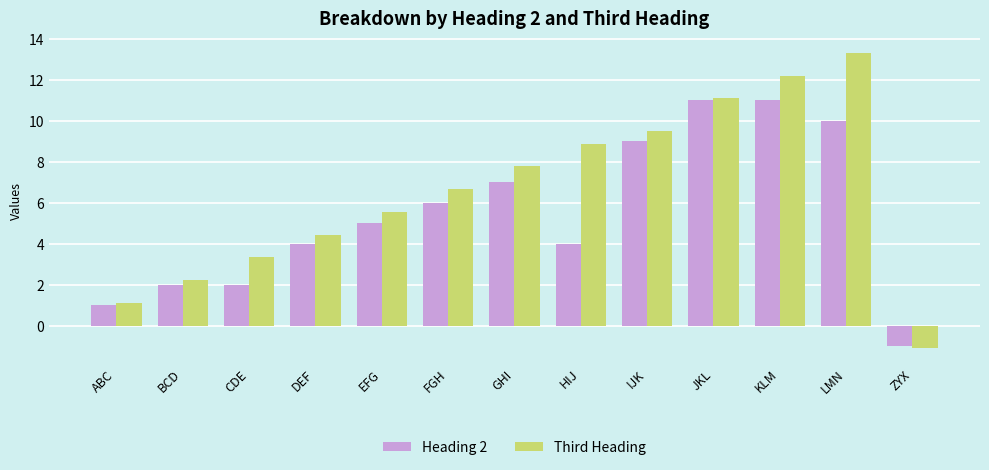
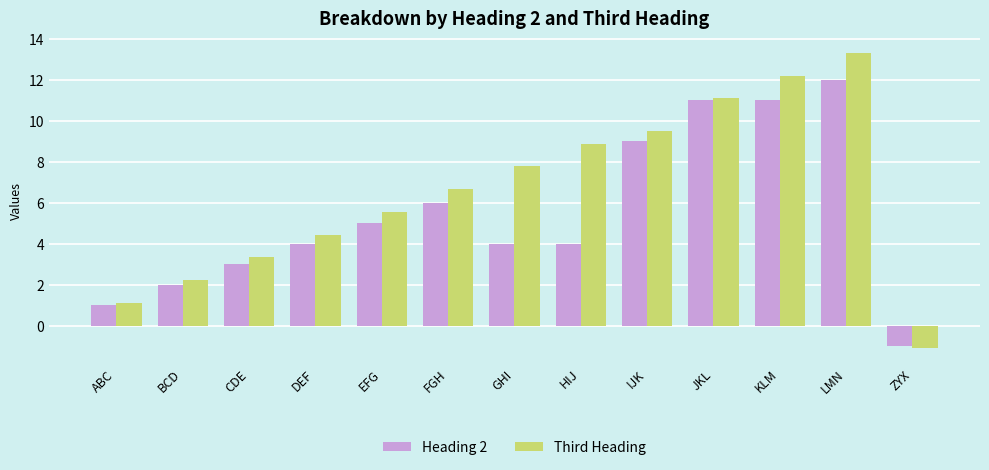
Heading 2, CDE: 2 -> 3
Heading 2, GHI: 7 -> 4
Heading 2, LMN: 10 -> 12
